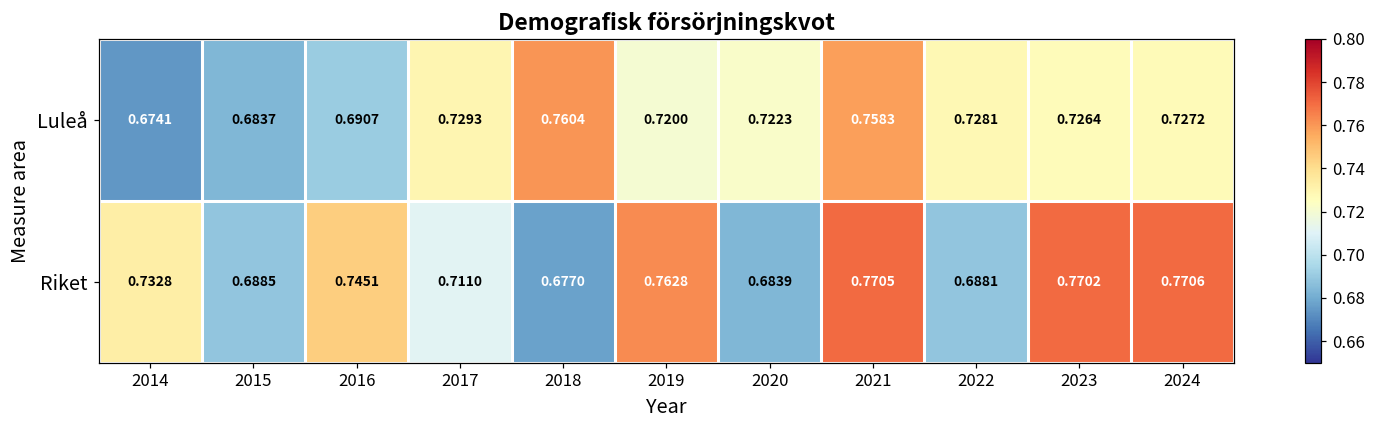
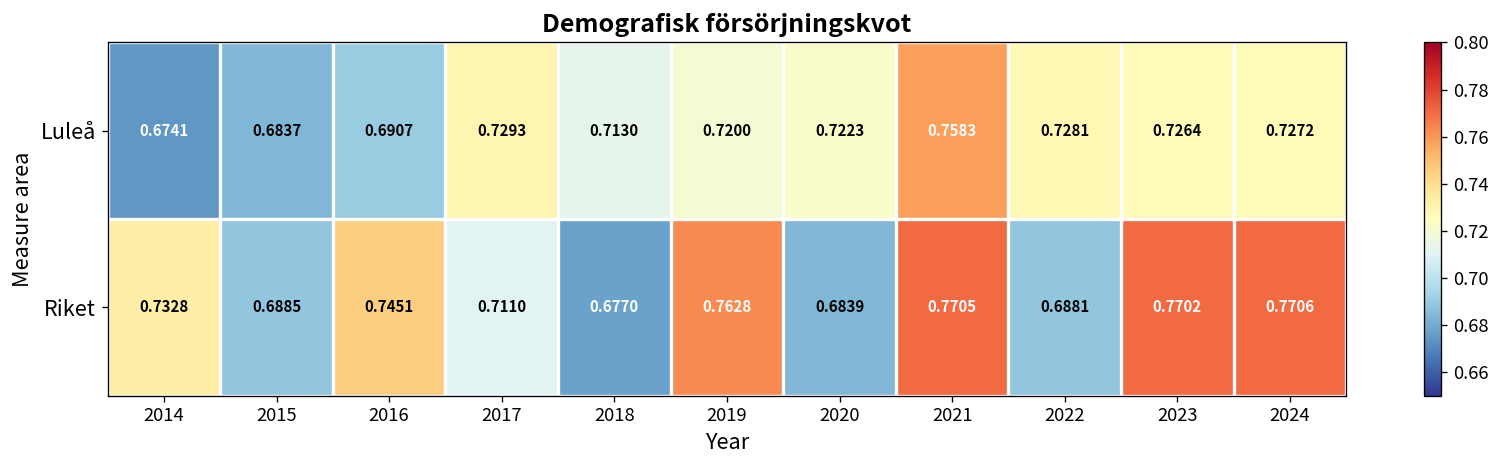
Luleå, 2018: 0.7604 -> 0.7130
